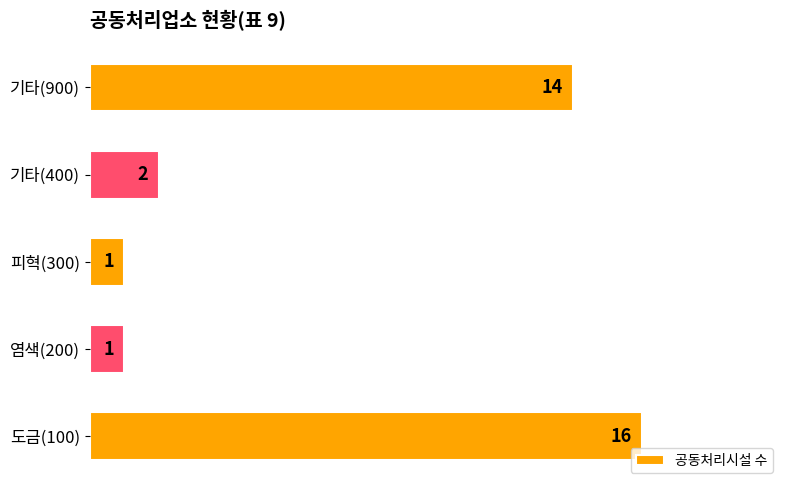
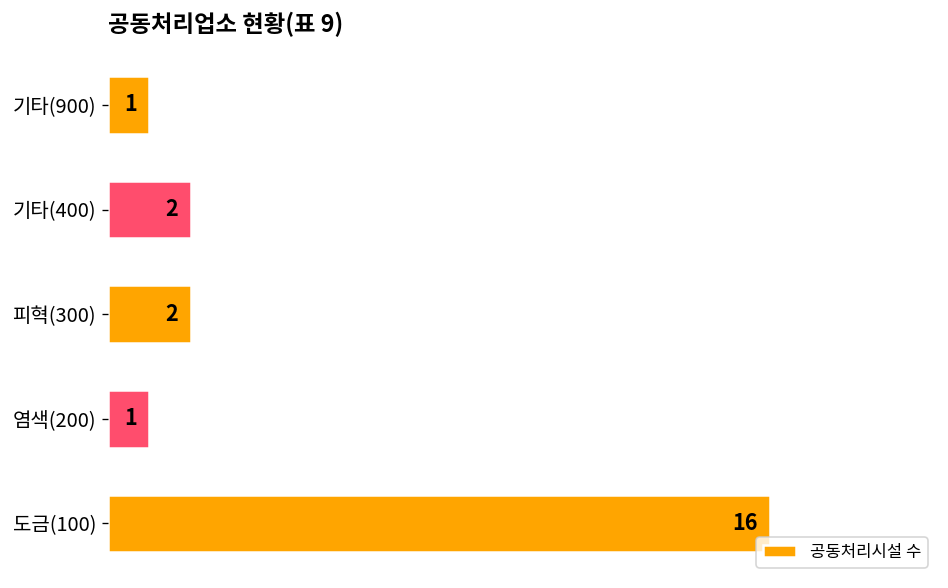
기타(900): 14 -> 1
피혁(300): 1 -> 2
